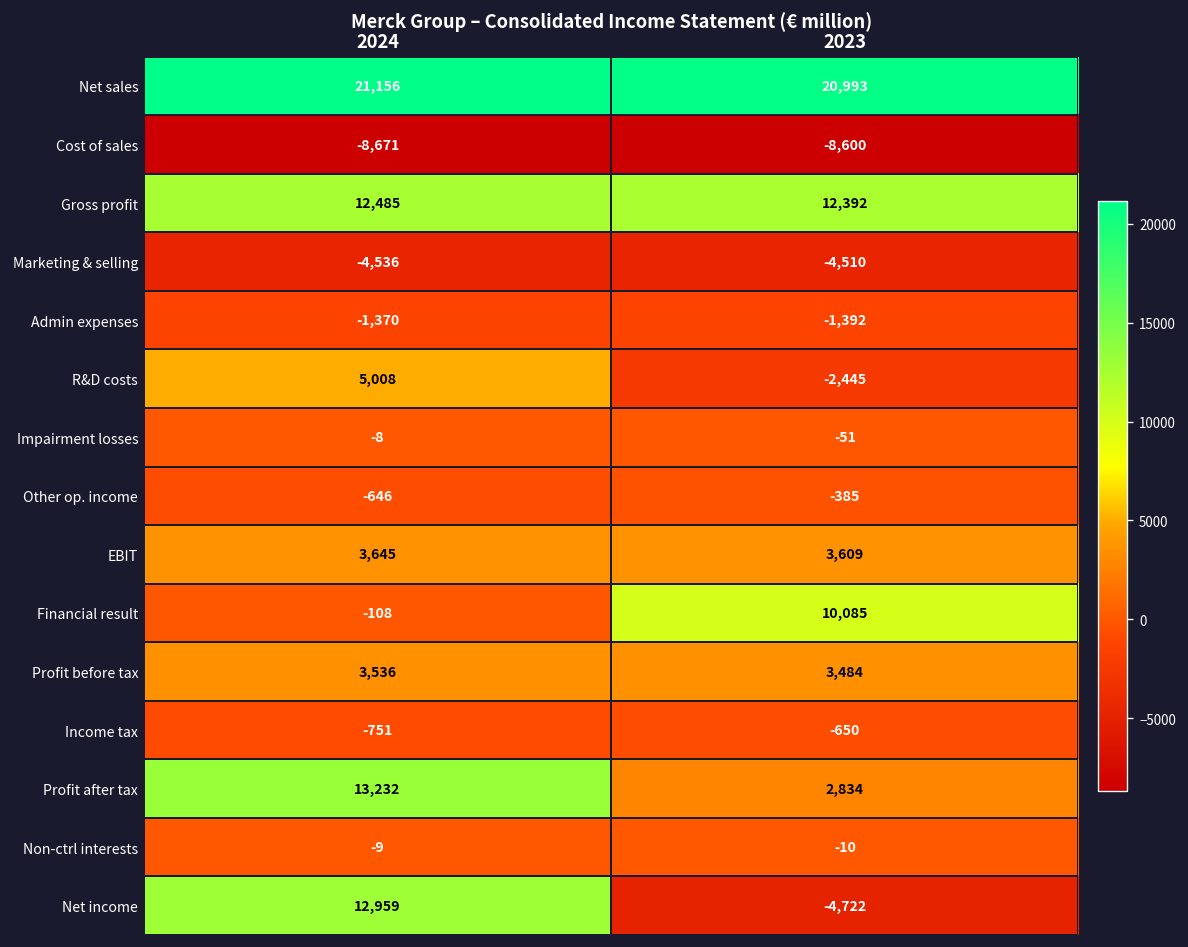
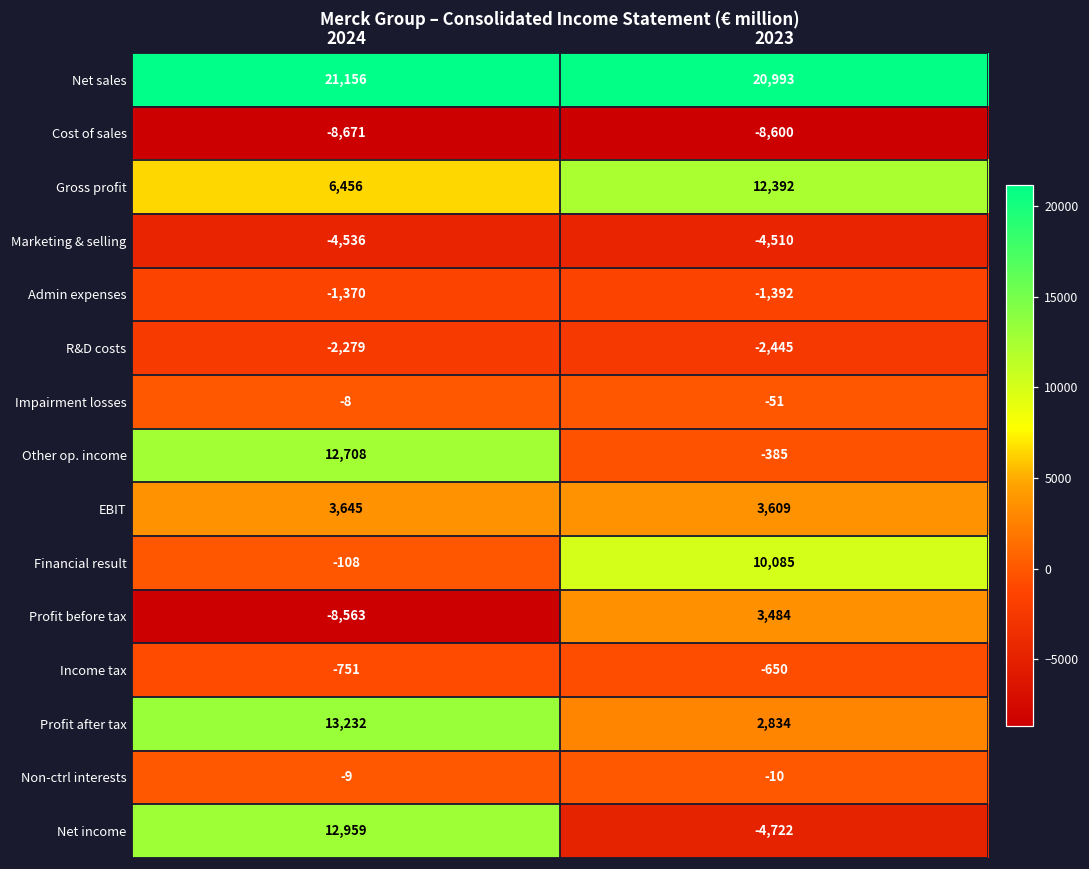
Gross profit, 2024: 12,485 -> 6,456
R&D costs, 2024: 5,008 -> -2,279
Other op. income, 2024: -646 -> 12,708
Profit before tax, 2024: 3,536 -> -8,563
